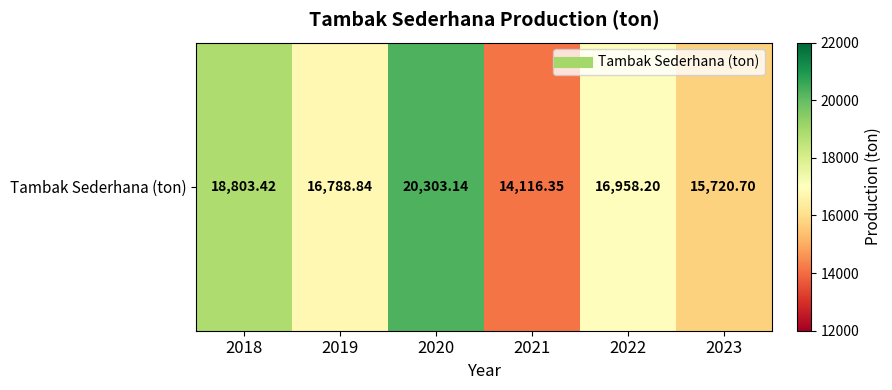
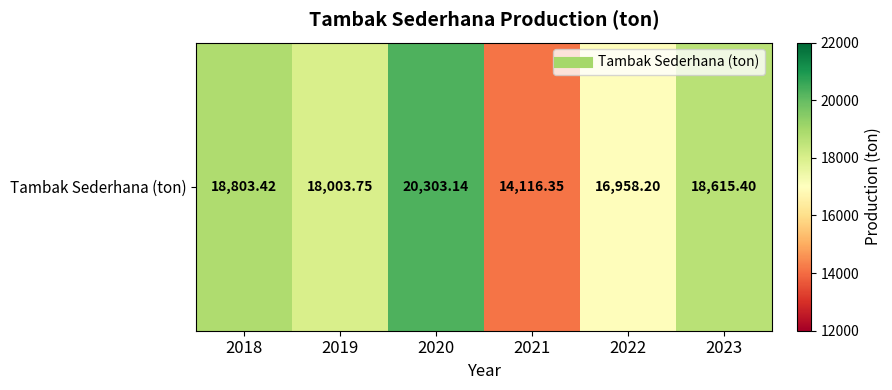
Tambak Sederhana (ton), 2019: 16,788.84 -> 18,003.75
Tambak Sederhana (ton), 2023: 15,720.70 -> 18,615.40
